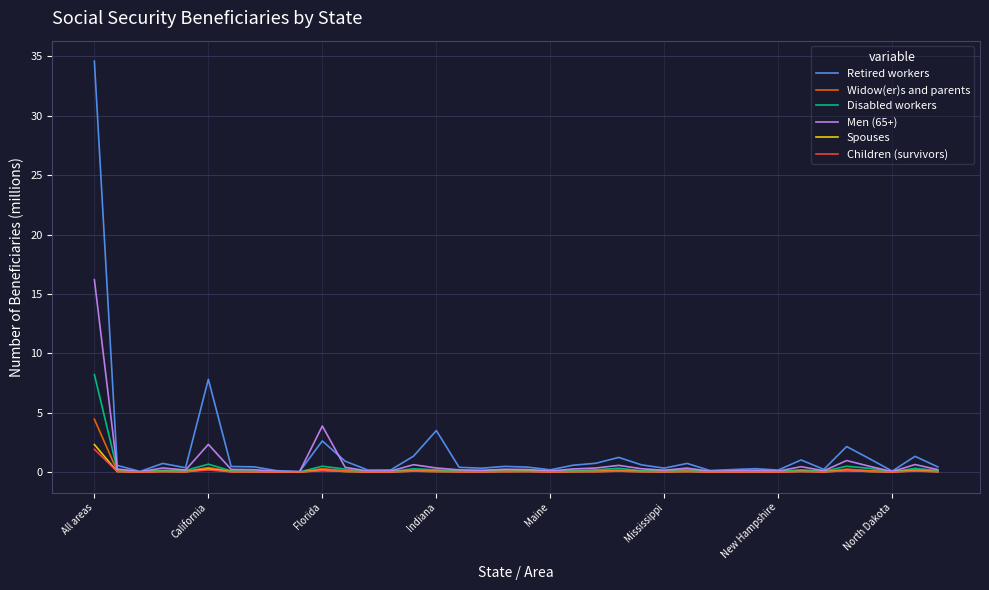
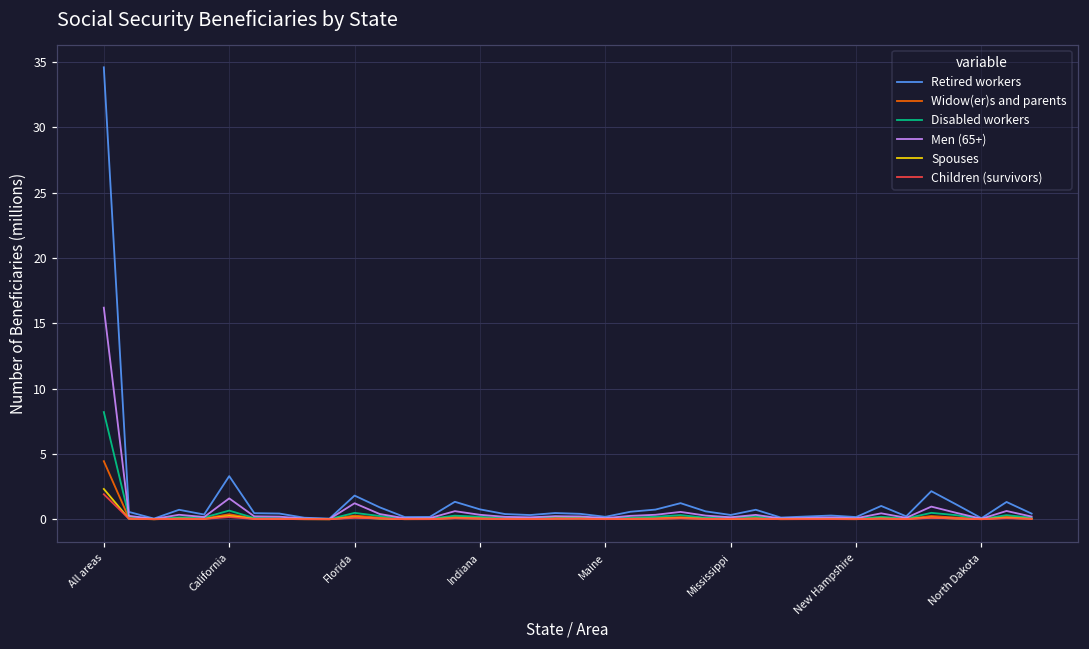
Retired workers, California: 7.8 -> 3.3
Men (65+), California: 2.3 -> 1.6
Retired workers, Florida: 2.6 -> 1.8
Men (65+), Florida: 3.9 -> 1.2
Retired workers, Indiana: 3.5 -> 0.8
